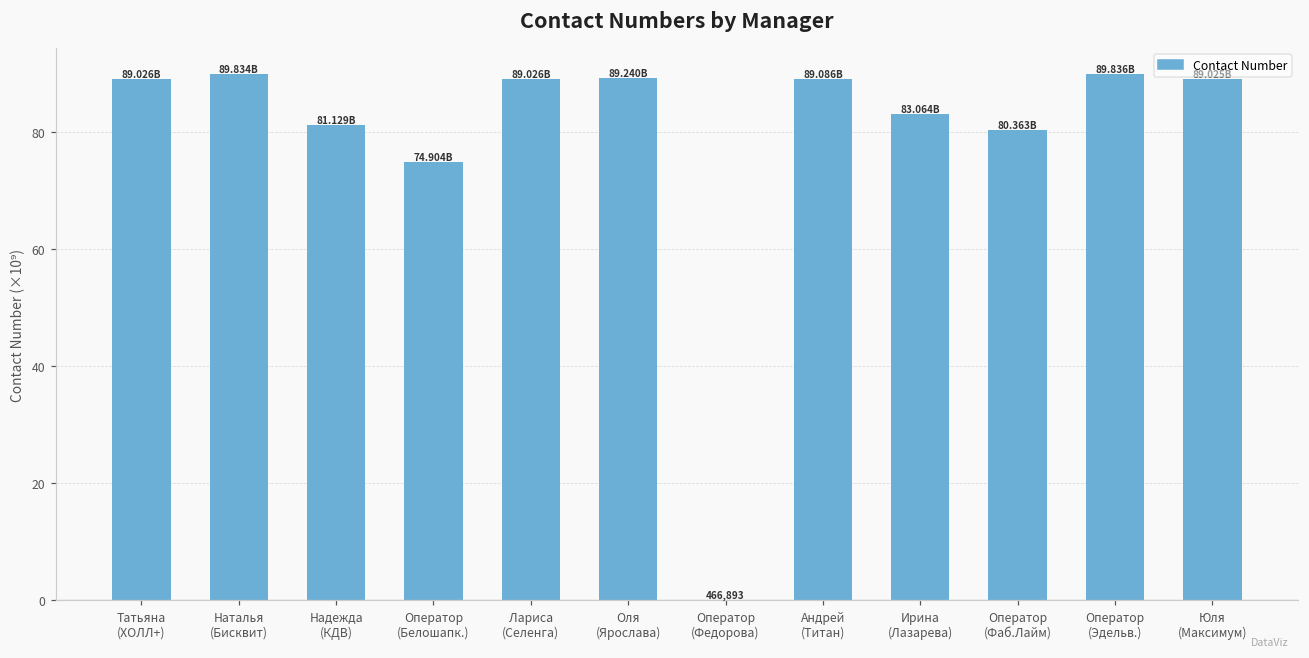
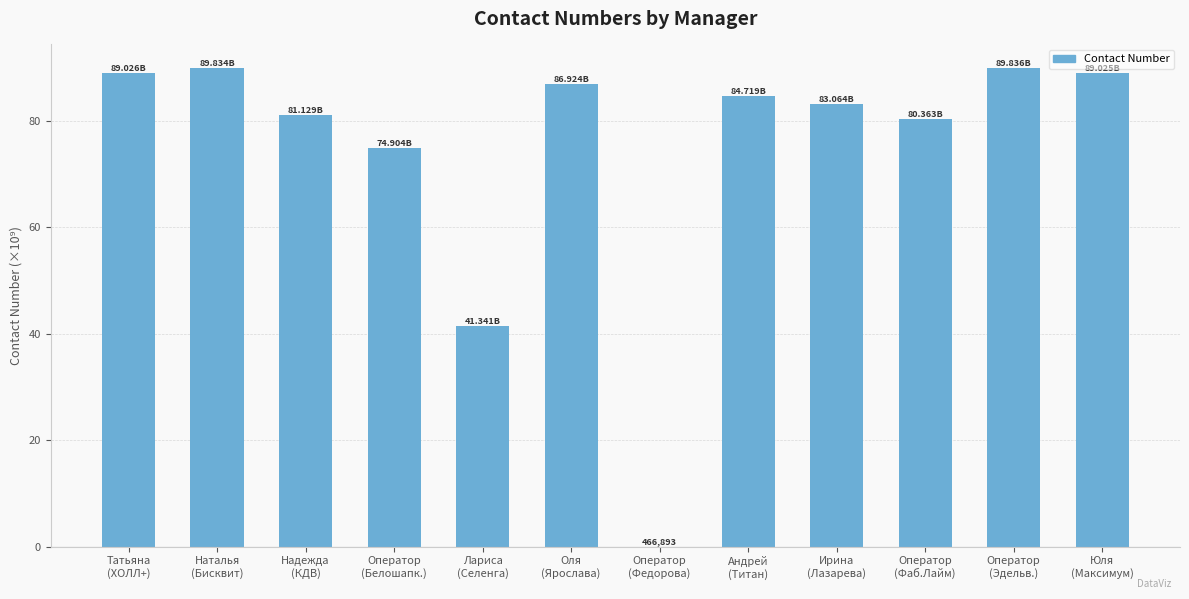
Лариса (Селенга): 89.026B -> 41.341B
Оля (Ярослава): 89.240B -> 86.924B
Андрей (Титан): 89.086B -> 84.719B
